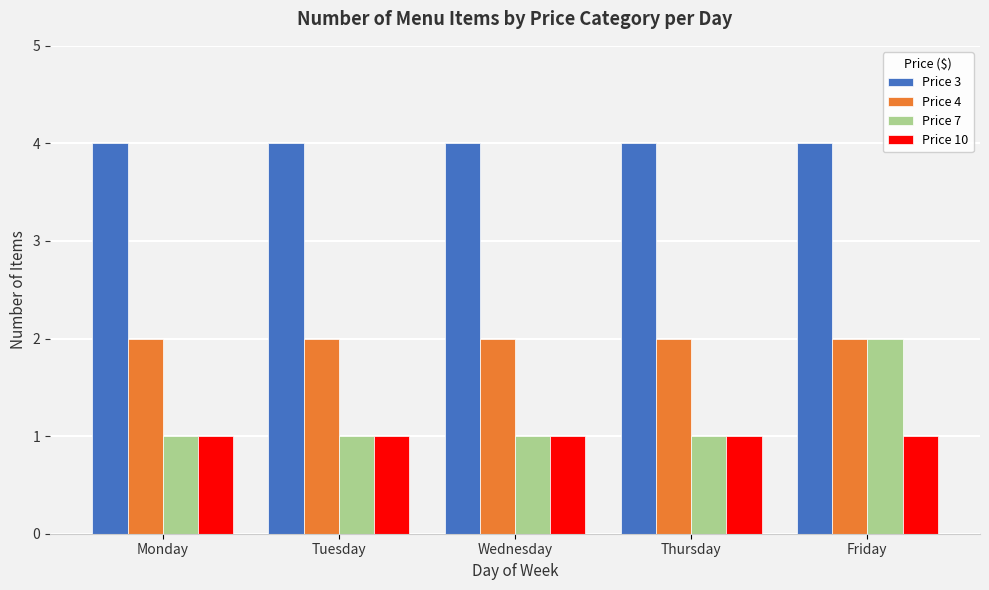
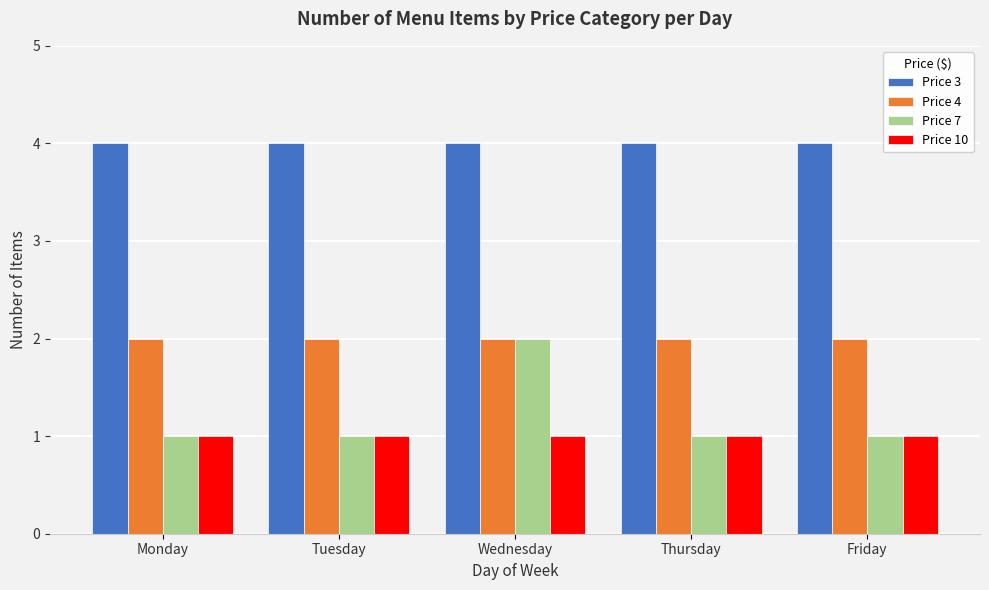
Price 7, Wednesday: 1 -> 2
Price 7, Friday: 2 -> 1
